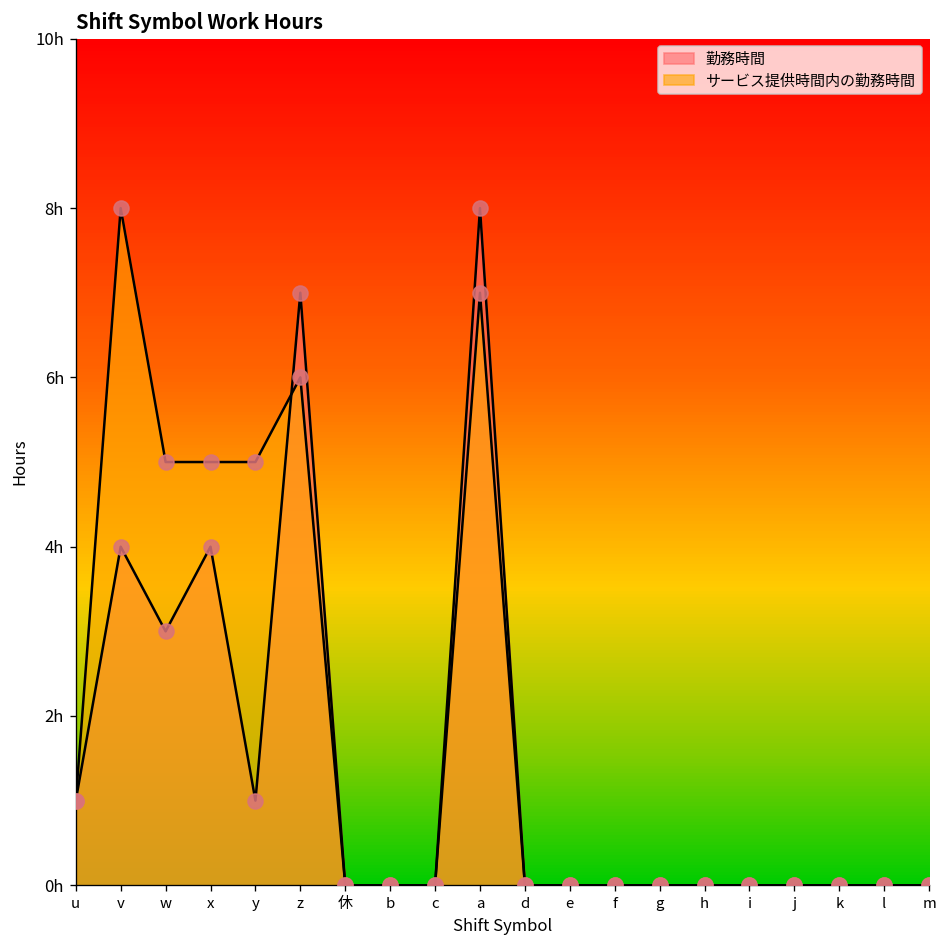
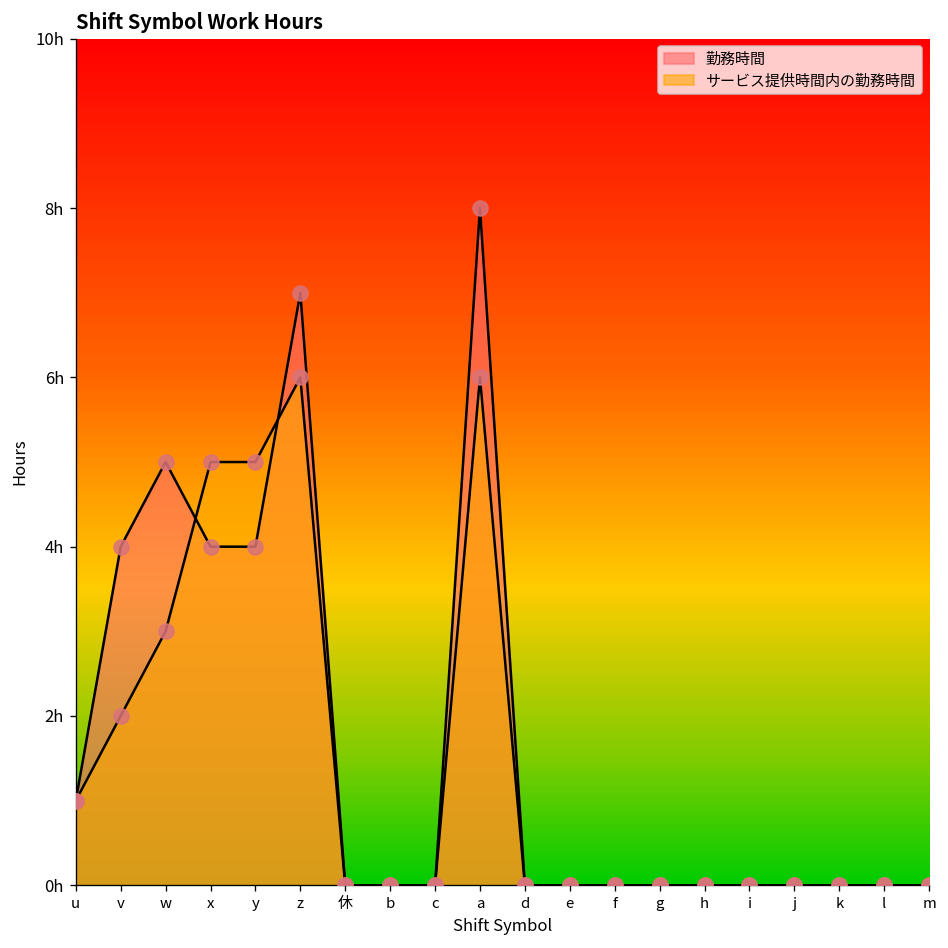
サービス提供時間内の勤務時間, v: 8h -> 2h
勤務時間, w: 3h -> 5h
サービス提供時間内の勤務時間, w: 5h -> 3h
勤務時間, y: 1h -> 4h
サービス提供時間内の勤務時間, a: 7h -> 6h
